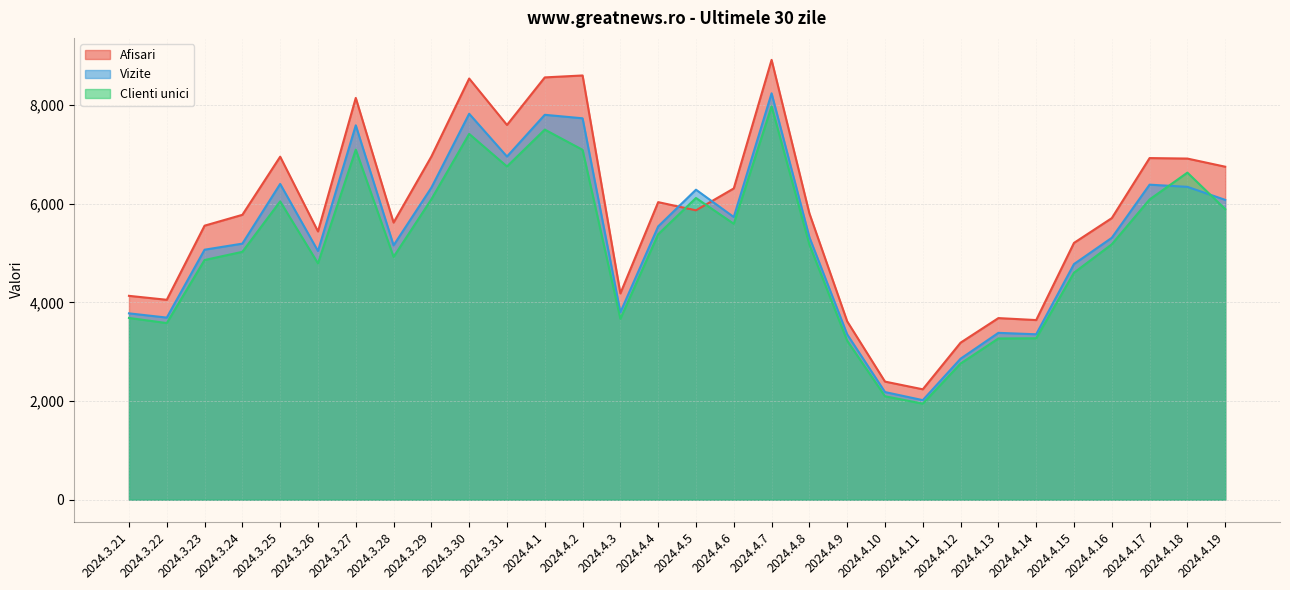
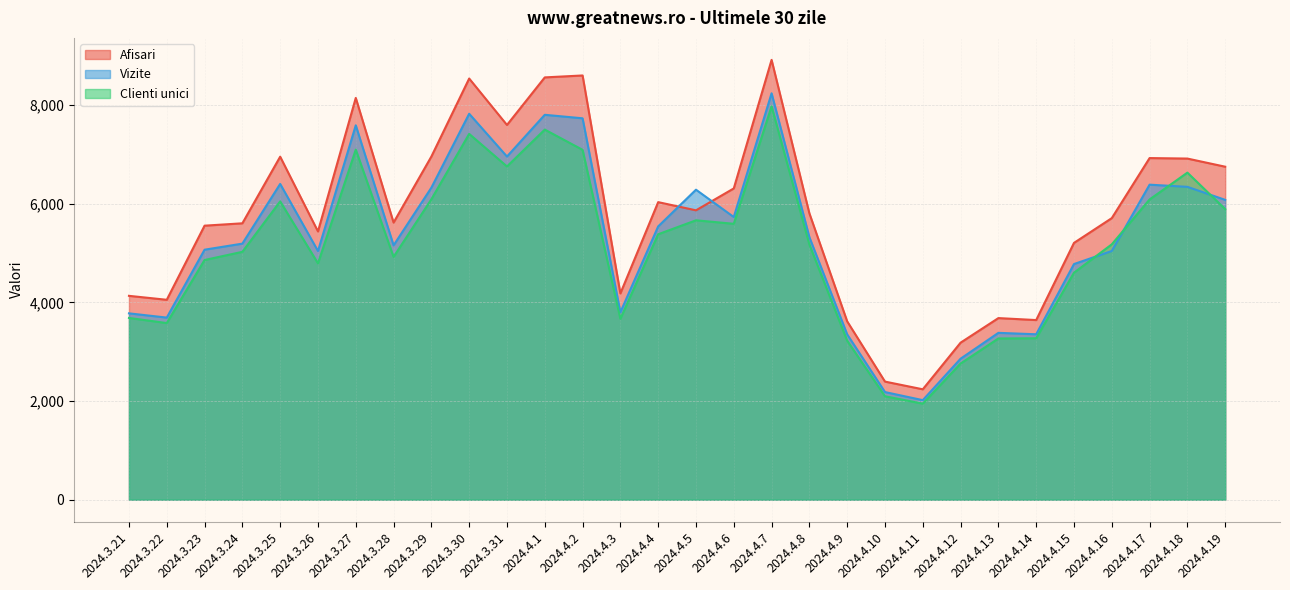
Afisari, 2024.3.24: 5,800 -> 5,600
Clienti unici, 2024.4.5: 6,100 -> 5,700
Vizite, 2024.4.16: 5,300 -> 5,000
